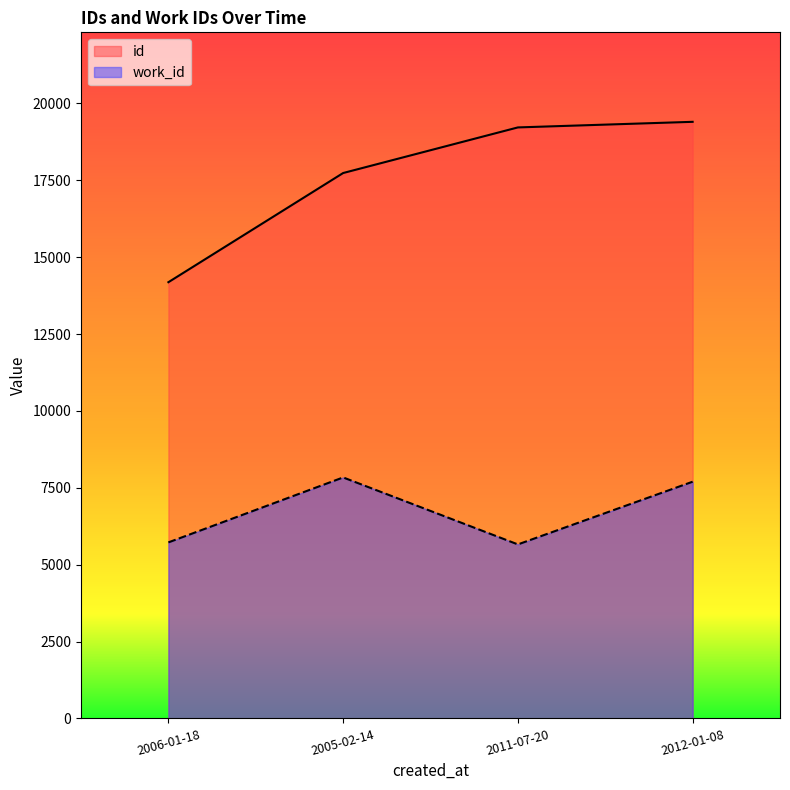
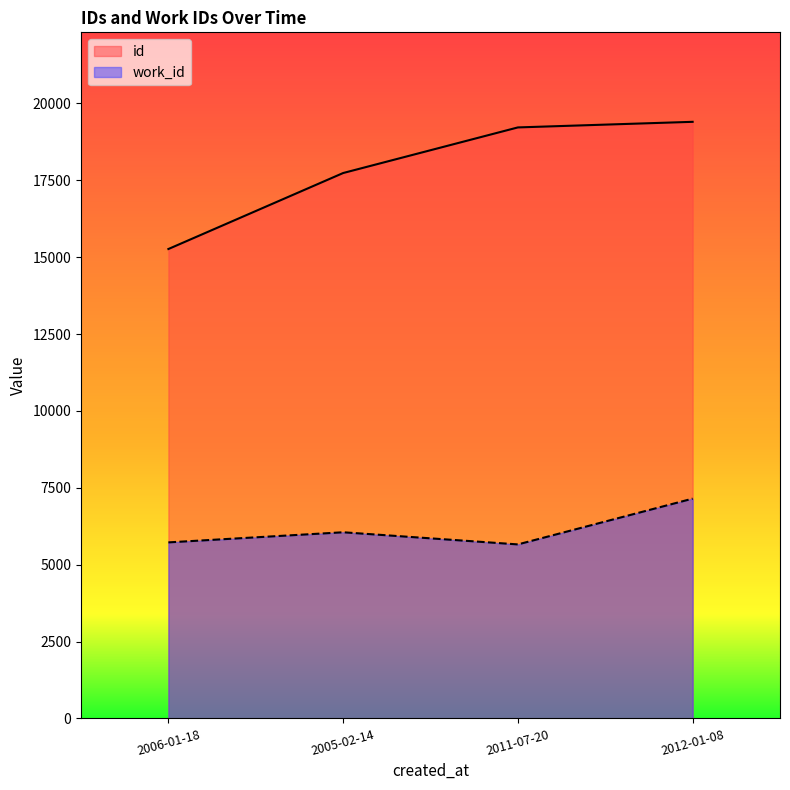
id, 2006-01-18: 14200 -> 15300
work_id, 2005-02-14: 7800 -> 6100
work_id, 2012-01-08: 7700 -> 7100
